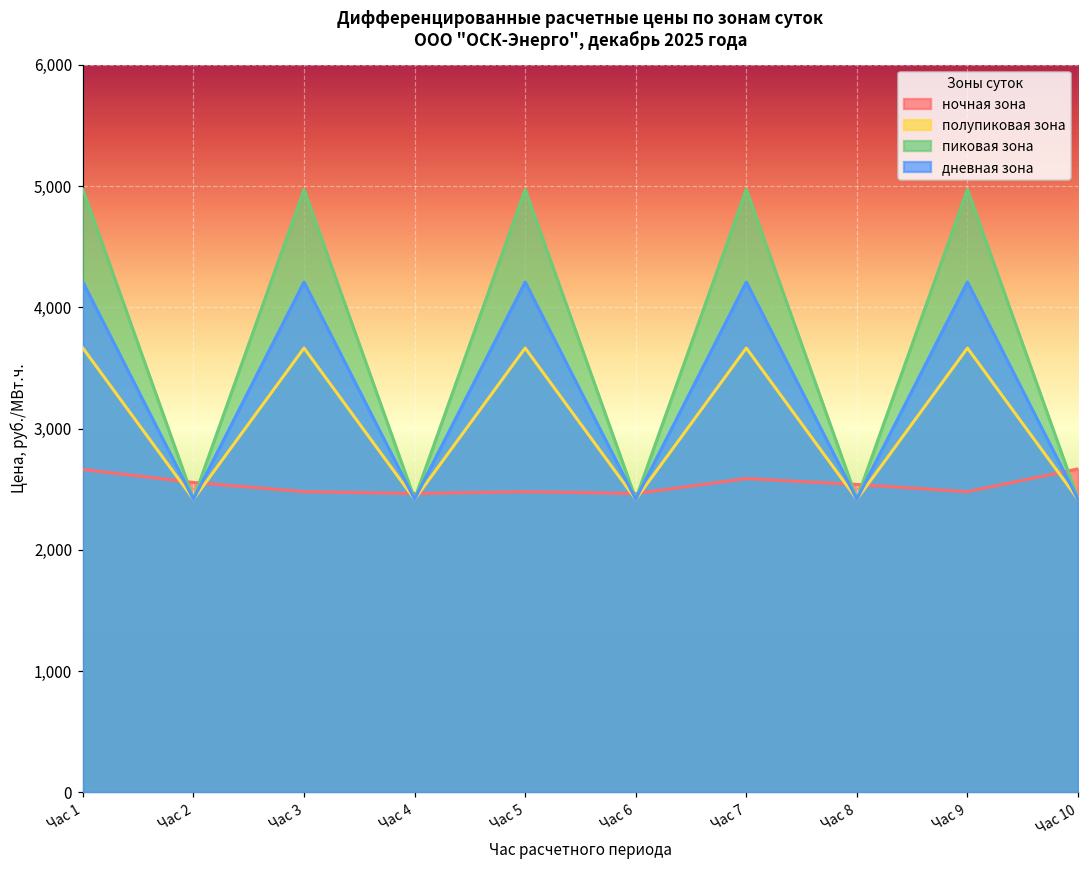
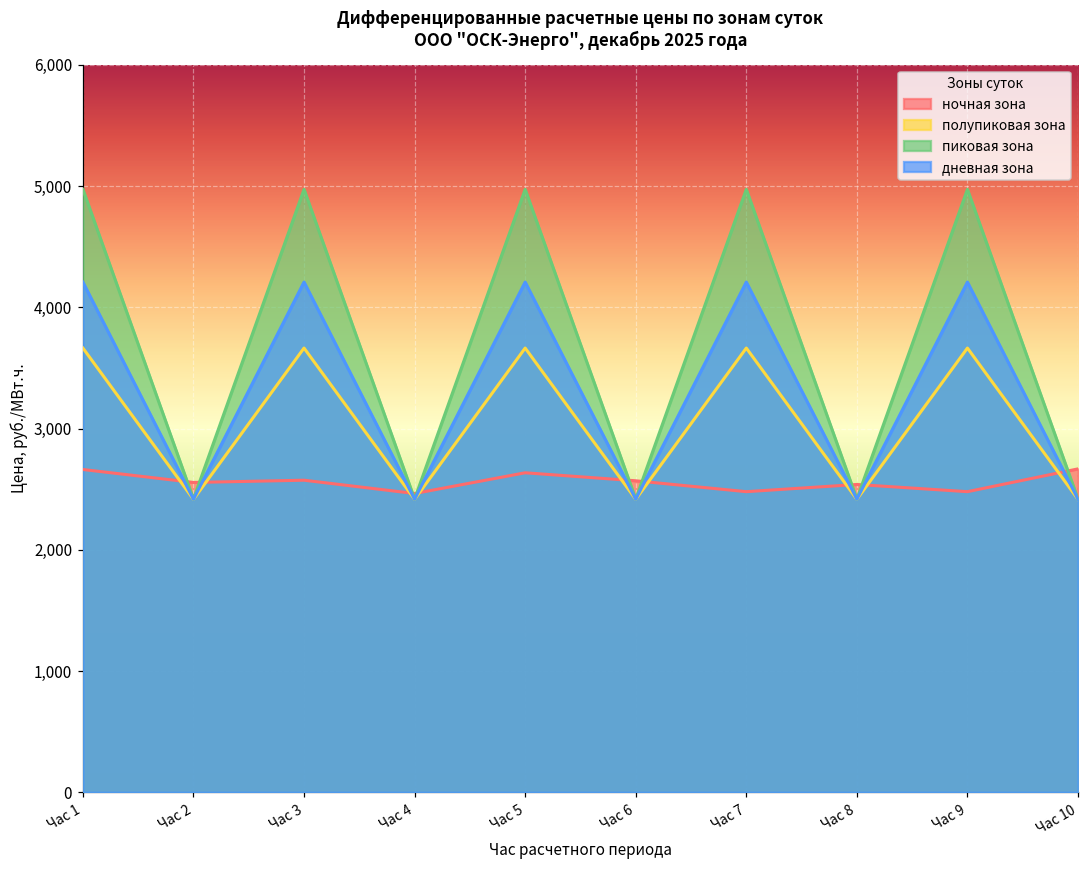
ночная зона, Час 3: 2,480 -> 2,570
ночная зона, Час 5: 2,480 -> 2,640
ночная зона, Час 6: 2,460 -> 2,570
ночная зона, Час 7: 2,590 -> 2,480
